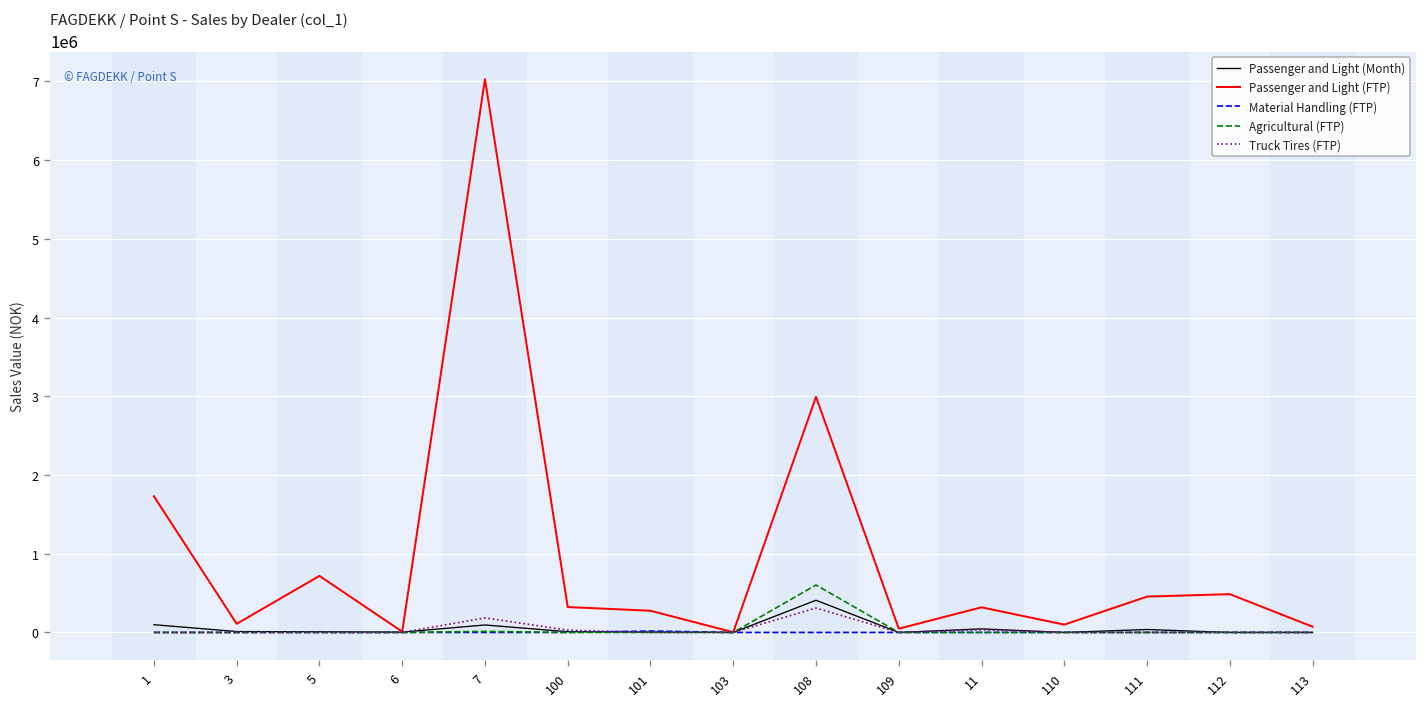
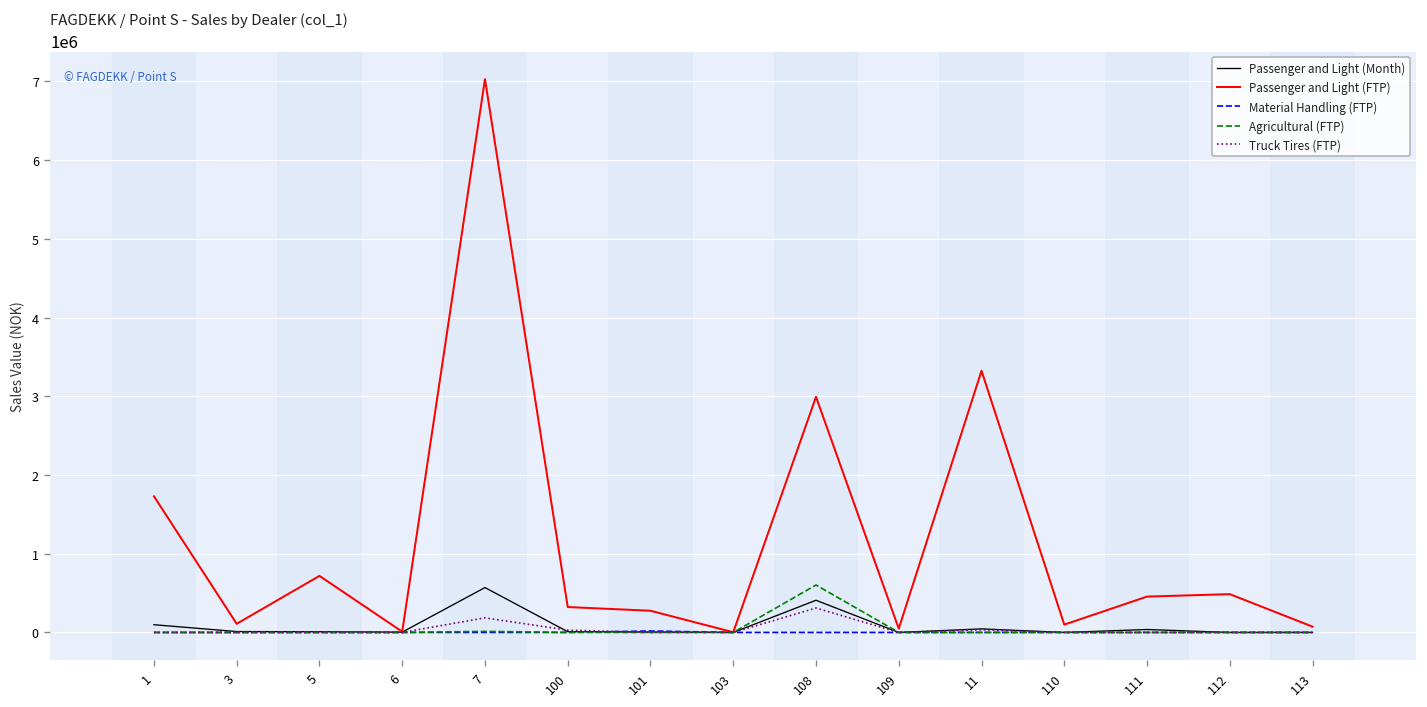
Passenger and Light (Month), 7: 100000 -> 600000
Passenger and Light (FTP), 11: 300000 -> 3300000
